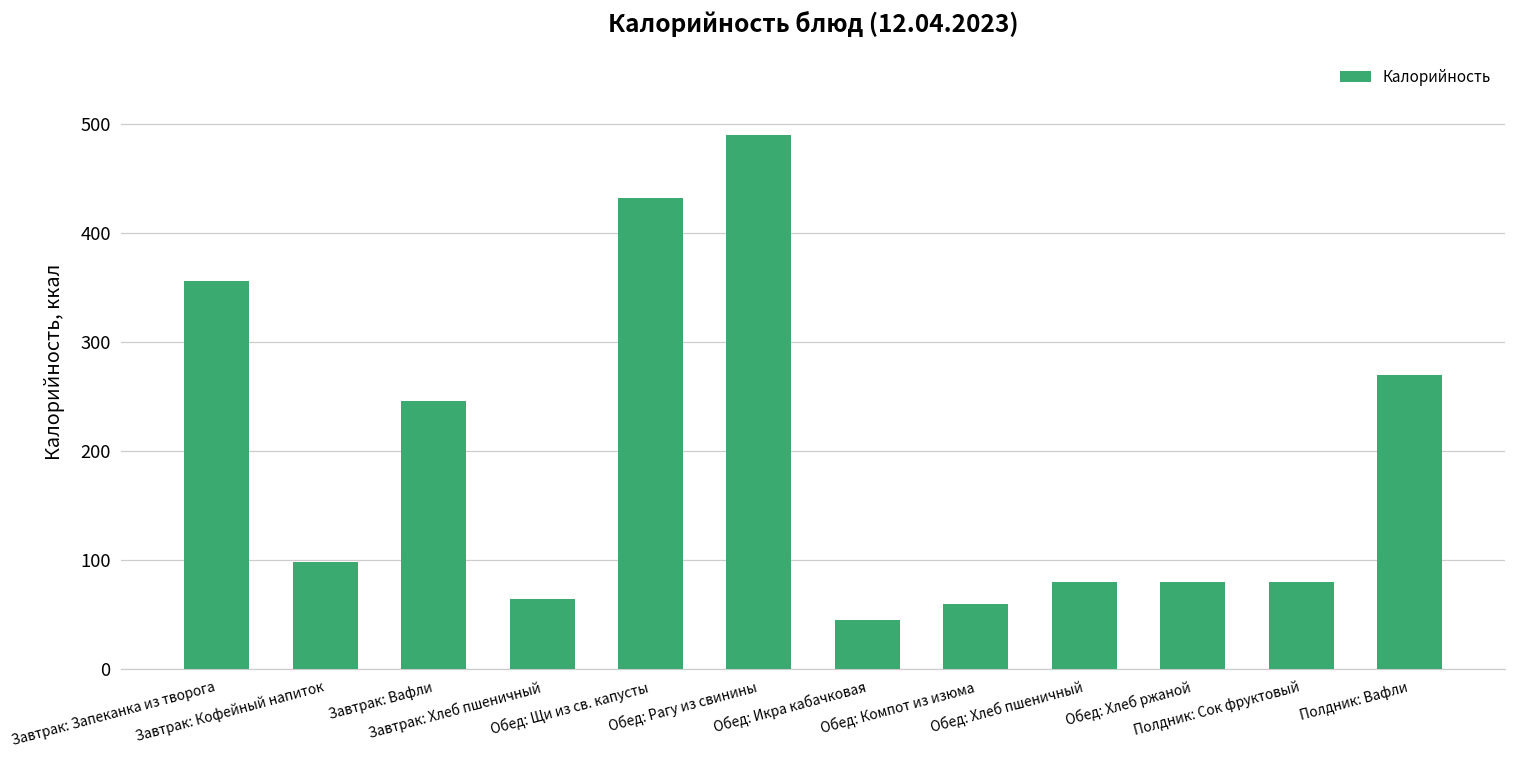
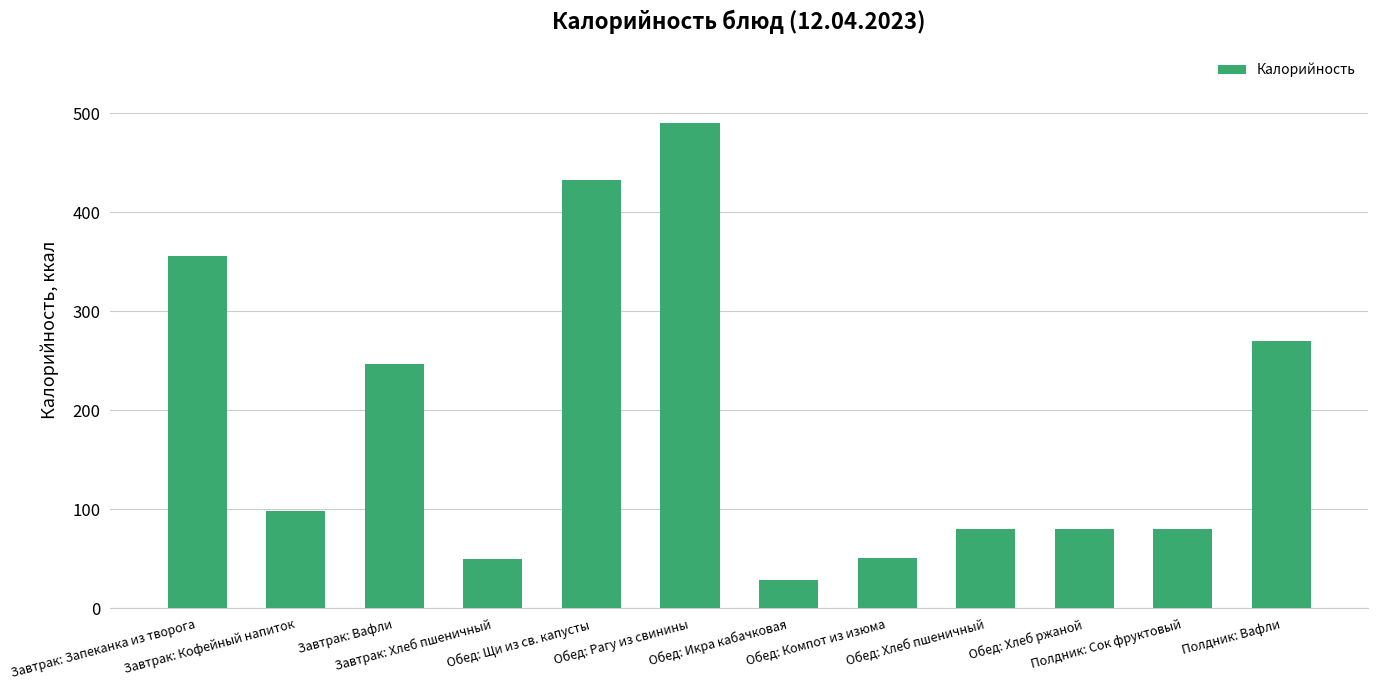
Завтрак: Хлеб пшеничный: 60 -> 50
Обед: Икра кабачковая: 50 -> 30
Обед: Компот из изюма: 60 -> 50
